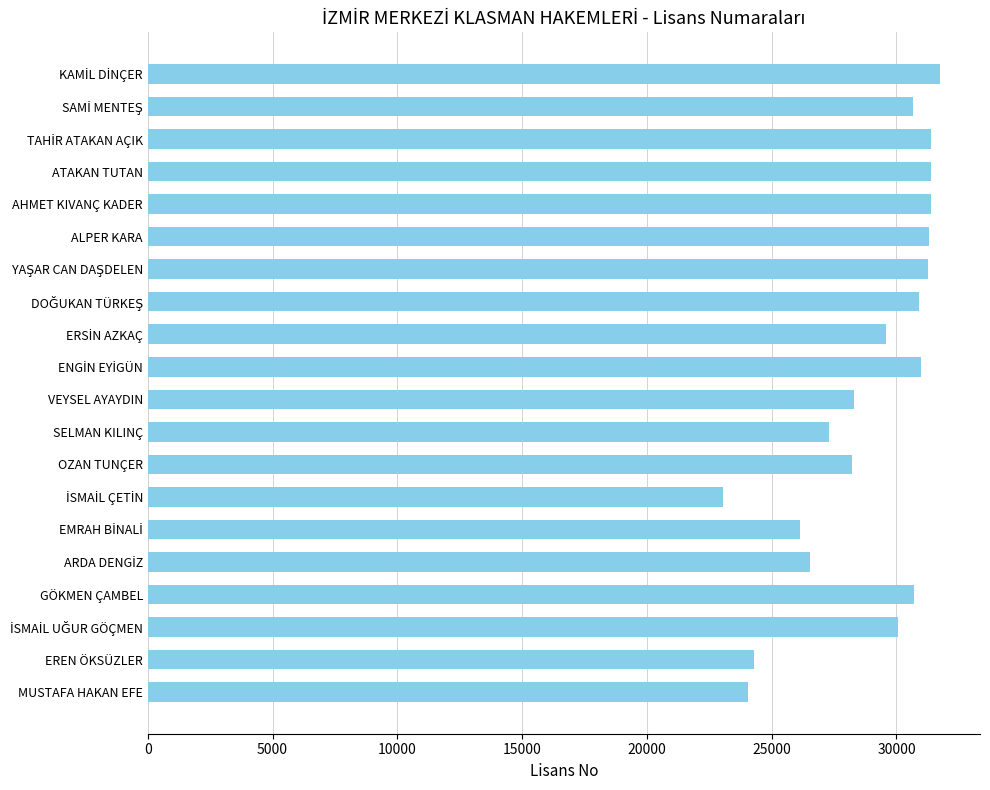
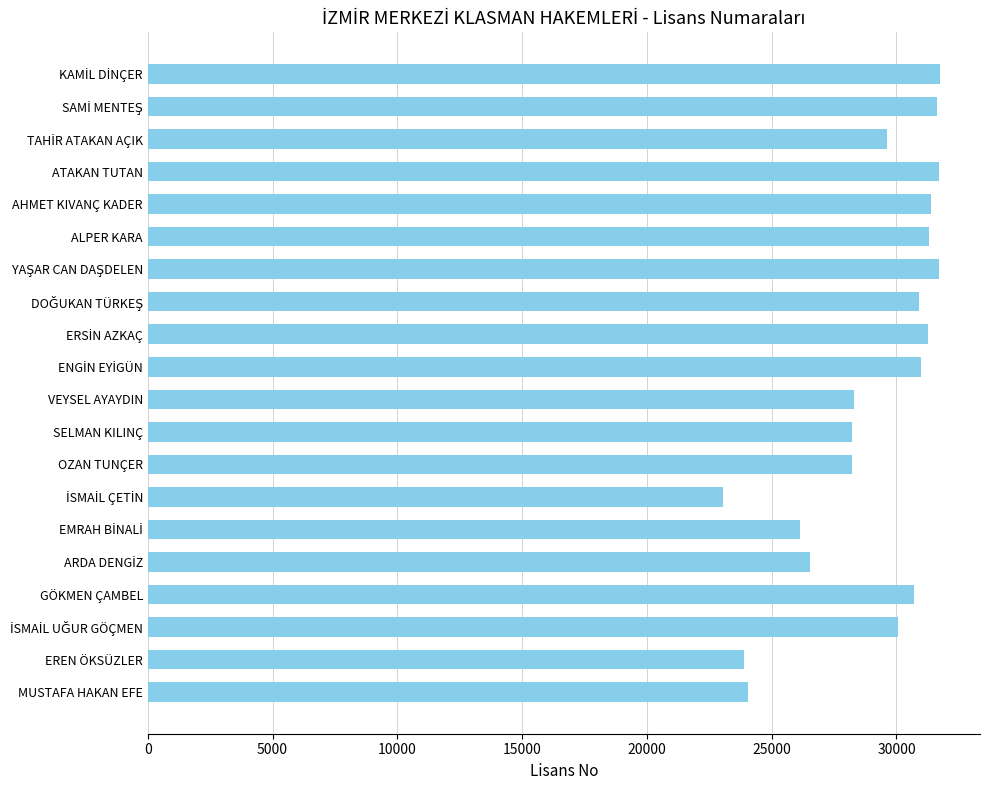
SAMİ MENTEŞ: 30700 -> 31600
TAHİR ATAKAN AÇIK: 31400 -> 29600
ATAKAN TUTAN: 31400 -> 31700
YAŞAR CAN DAŞDELEN: 31300 -> 31700
ERSİN AZKAÇ: 29600 -> 31300
SELMAN KILINÇ: 27300 -> 28200
EREN ÖKSÜZLER: 24300 -> 23900
